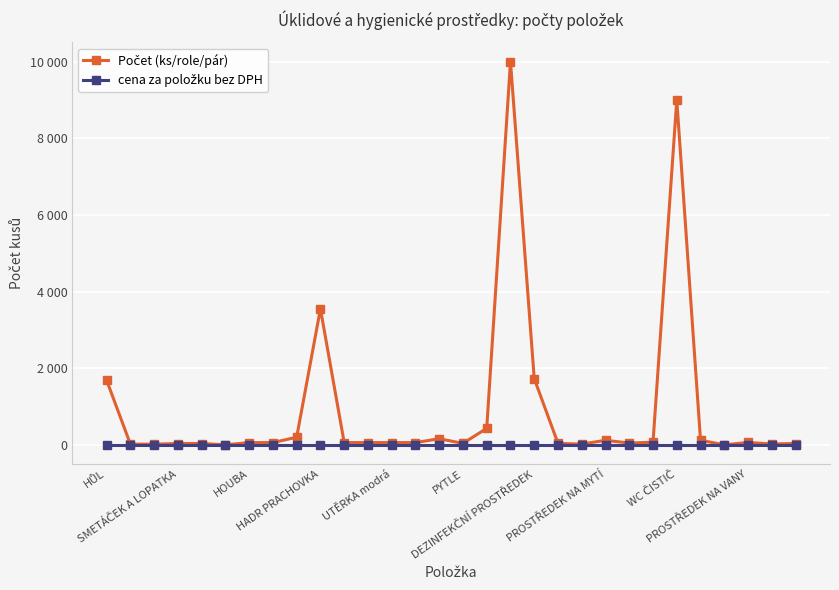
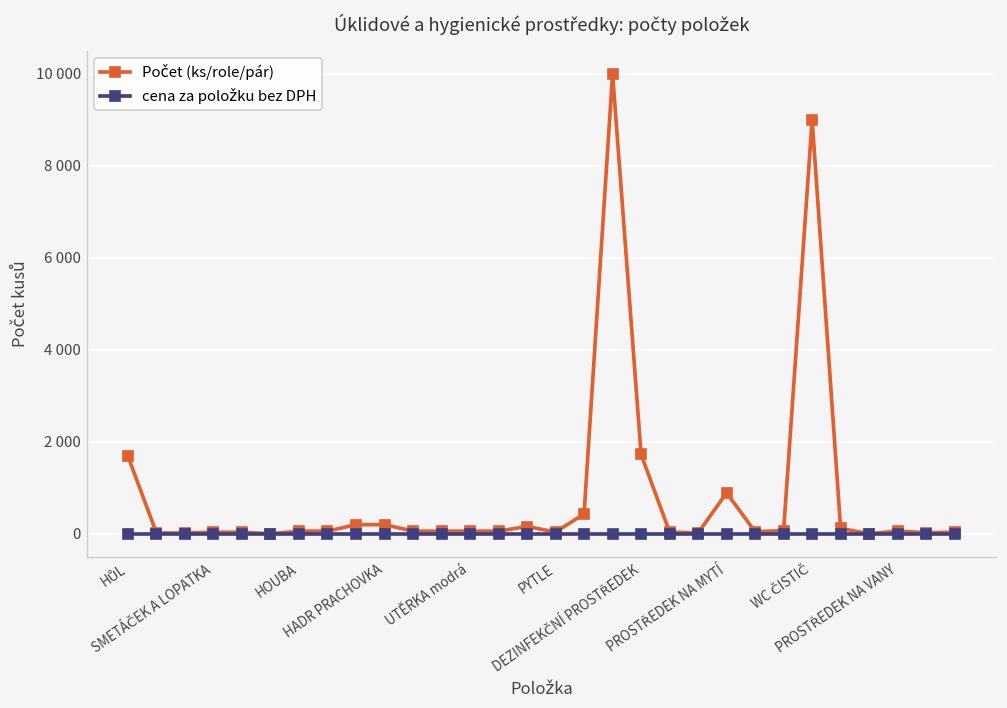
Počet (ks/role/pár), HADR PRACHOVKA: 3600 -> 200
Počet (ks/role/pár), PROSTŘEDEK NA MYTÍ: 100 -> 900
